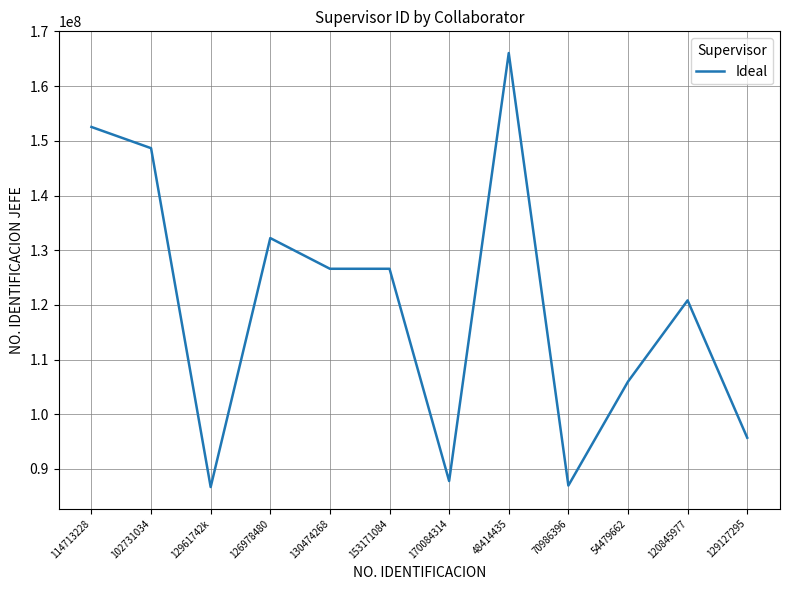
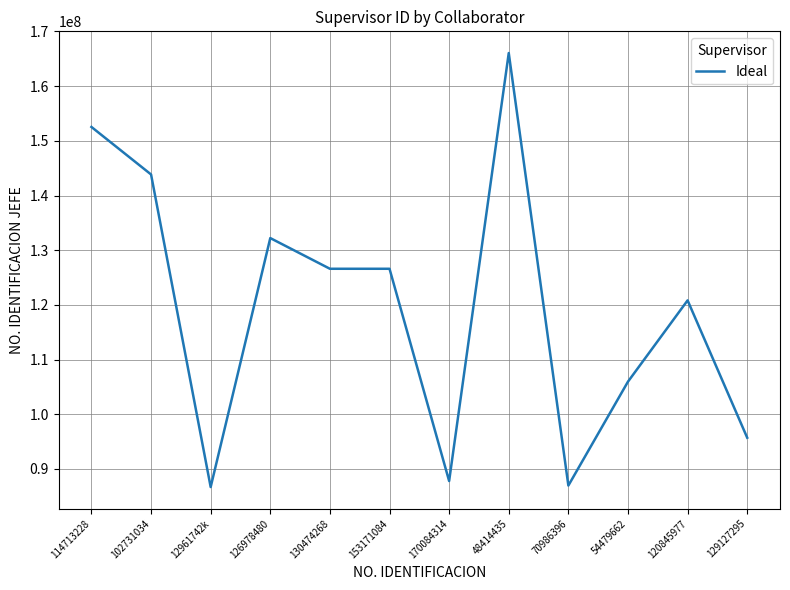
102731034: 149000000 -> 144000000
